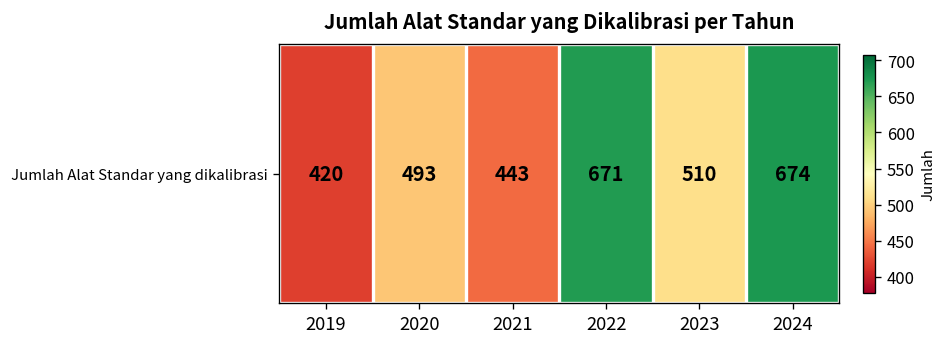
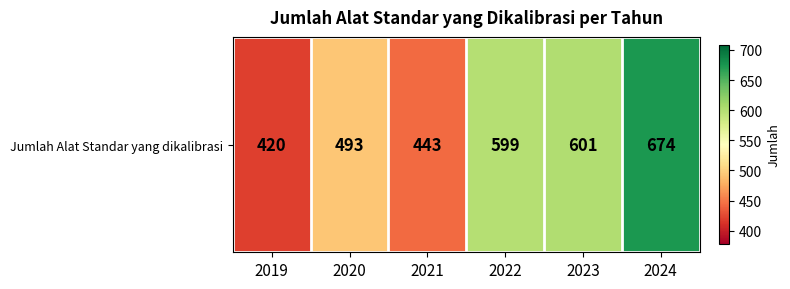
Jumlah Alat Standar yang dikalibrasi, 2022: 671 -> 599
Jumlah Alat Standar yang dikalibrasi, 2023: 510 -> 601
